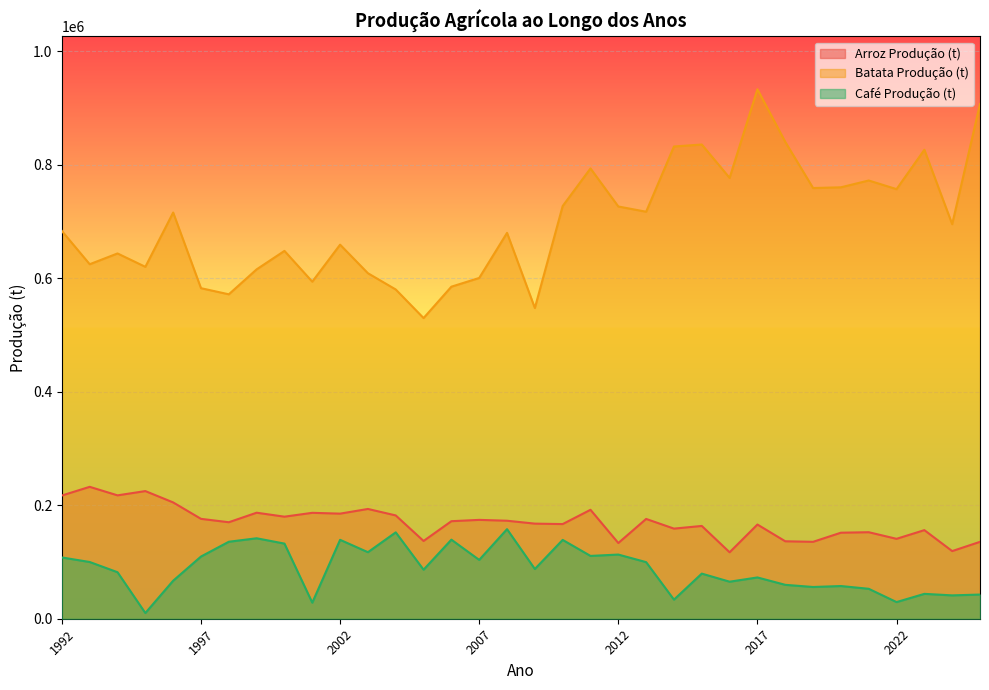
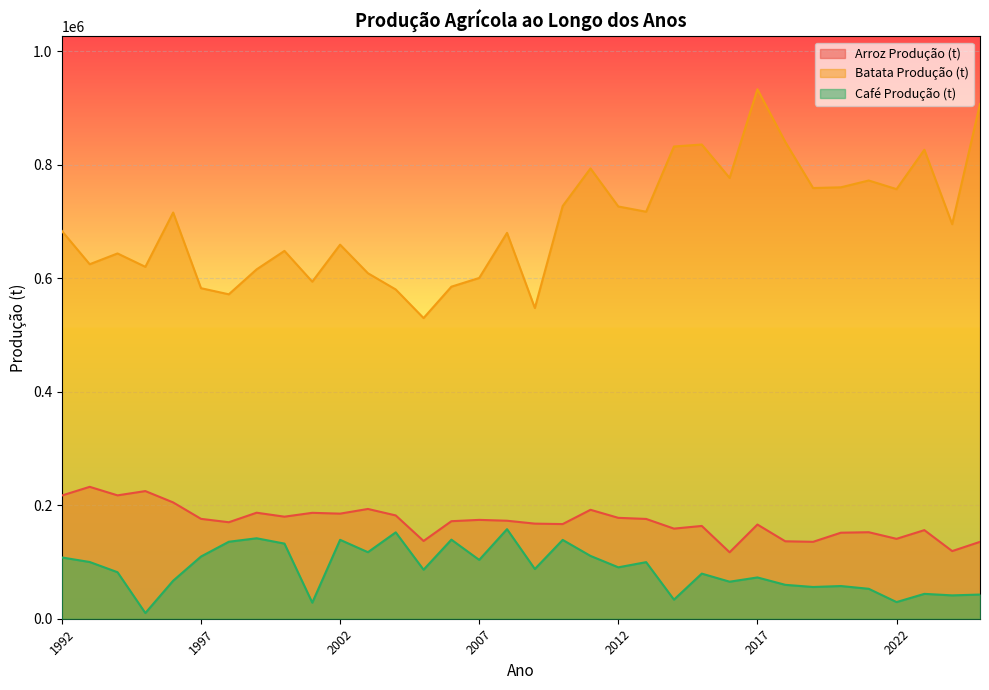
Arroz Produção (t), 2012: 130000 -> 180000
Café Produção (t), 2012: 110000 -> 90000
